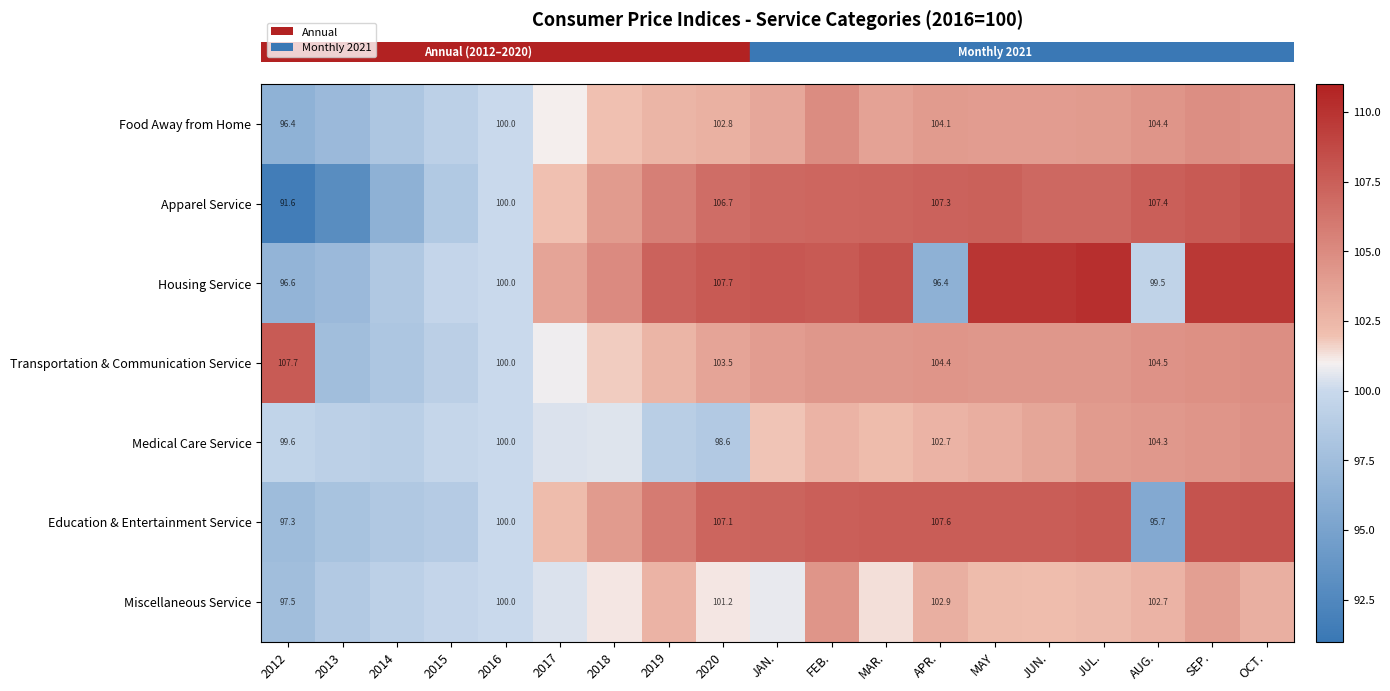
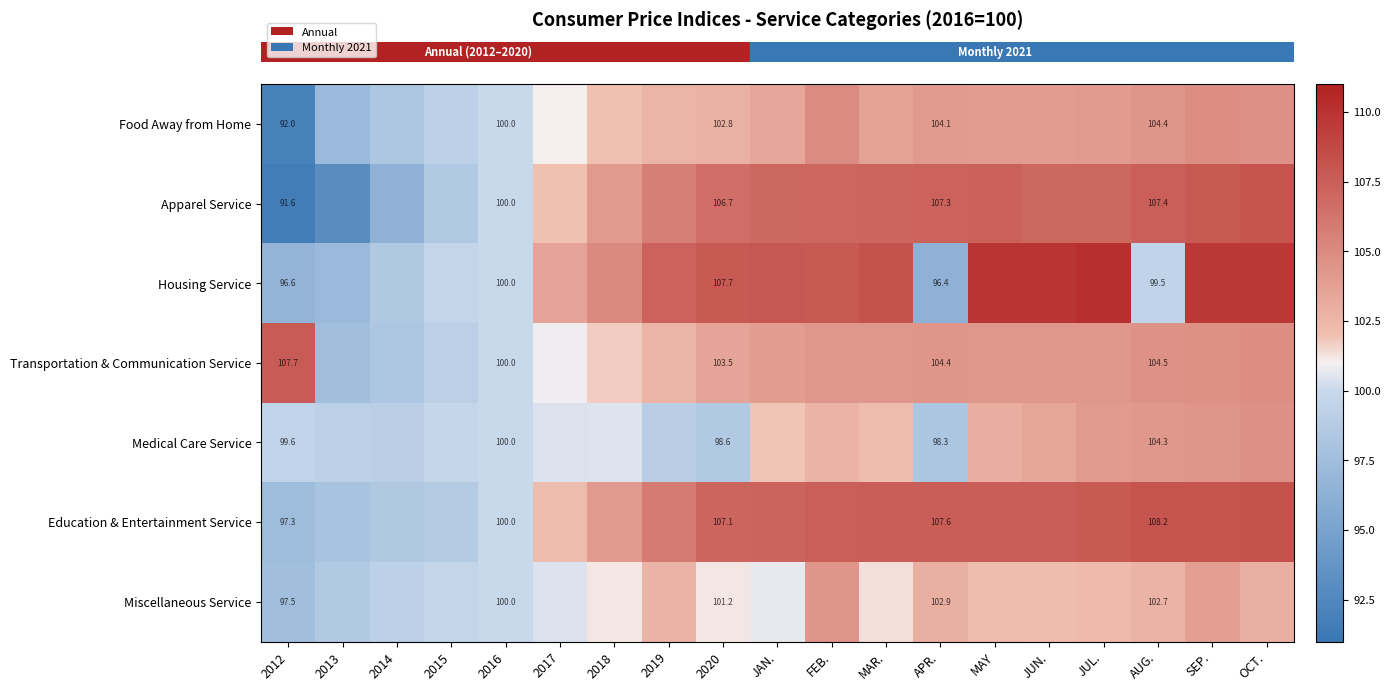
Food Away from Home, 2012: 96.4 -> 92.0
Medical Care Service, APR.: 102.7 -> 98.3
Education & Entertainment Service, AUG.: 95.7 -> 108.2
